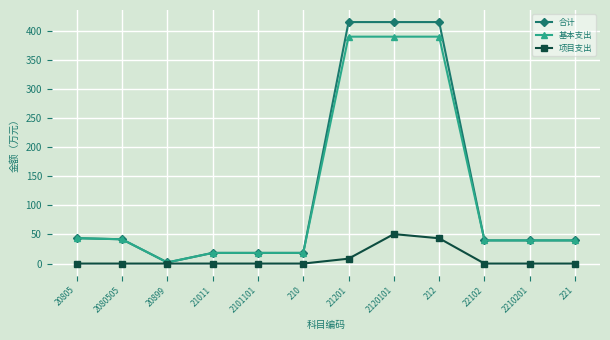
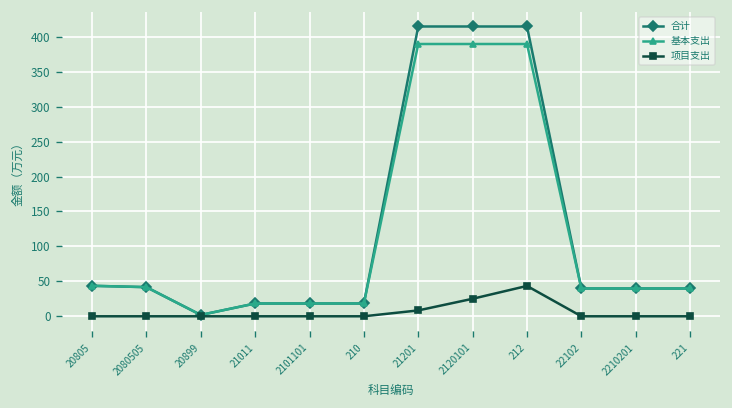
项目支出, 2120101: 50 -> 30
